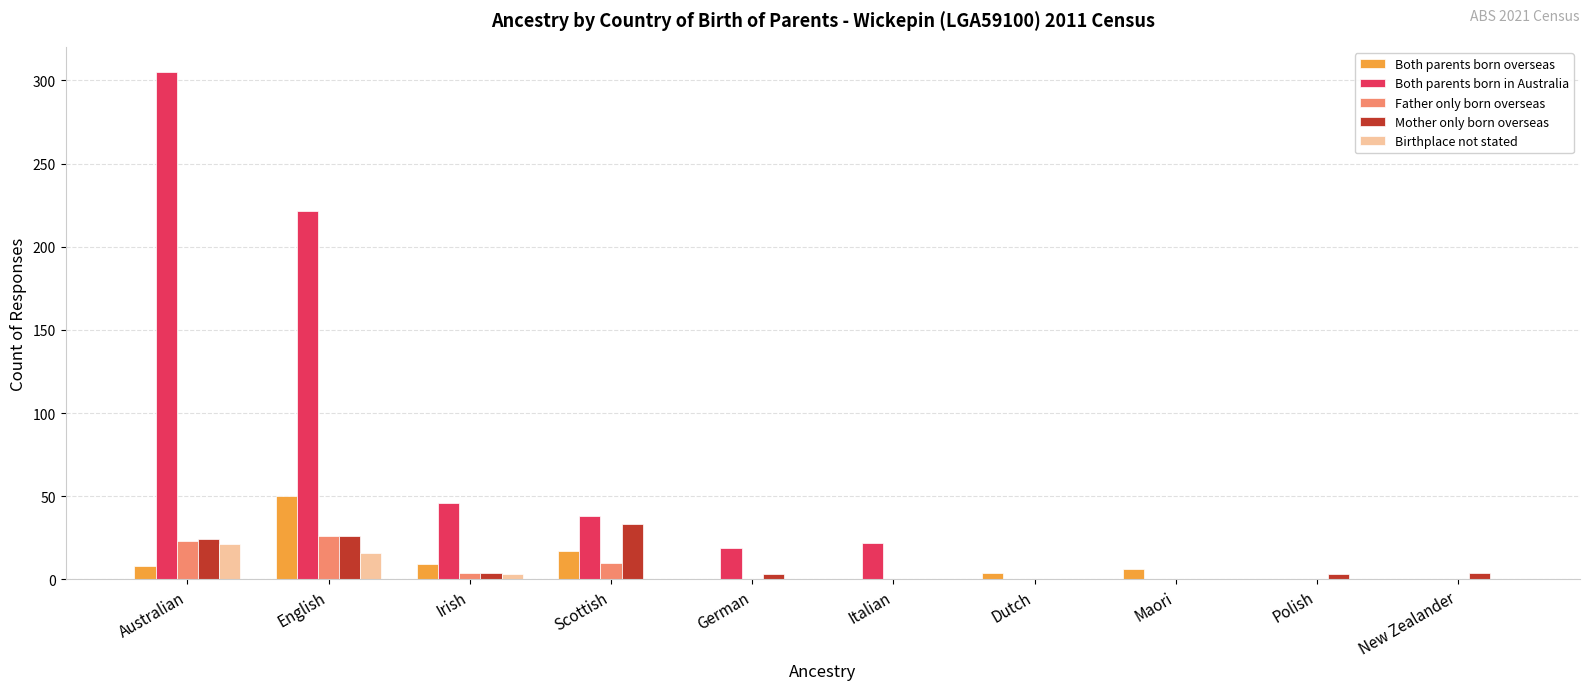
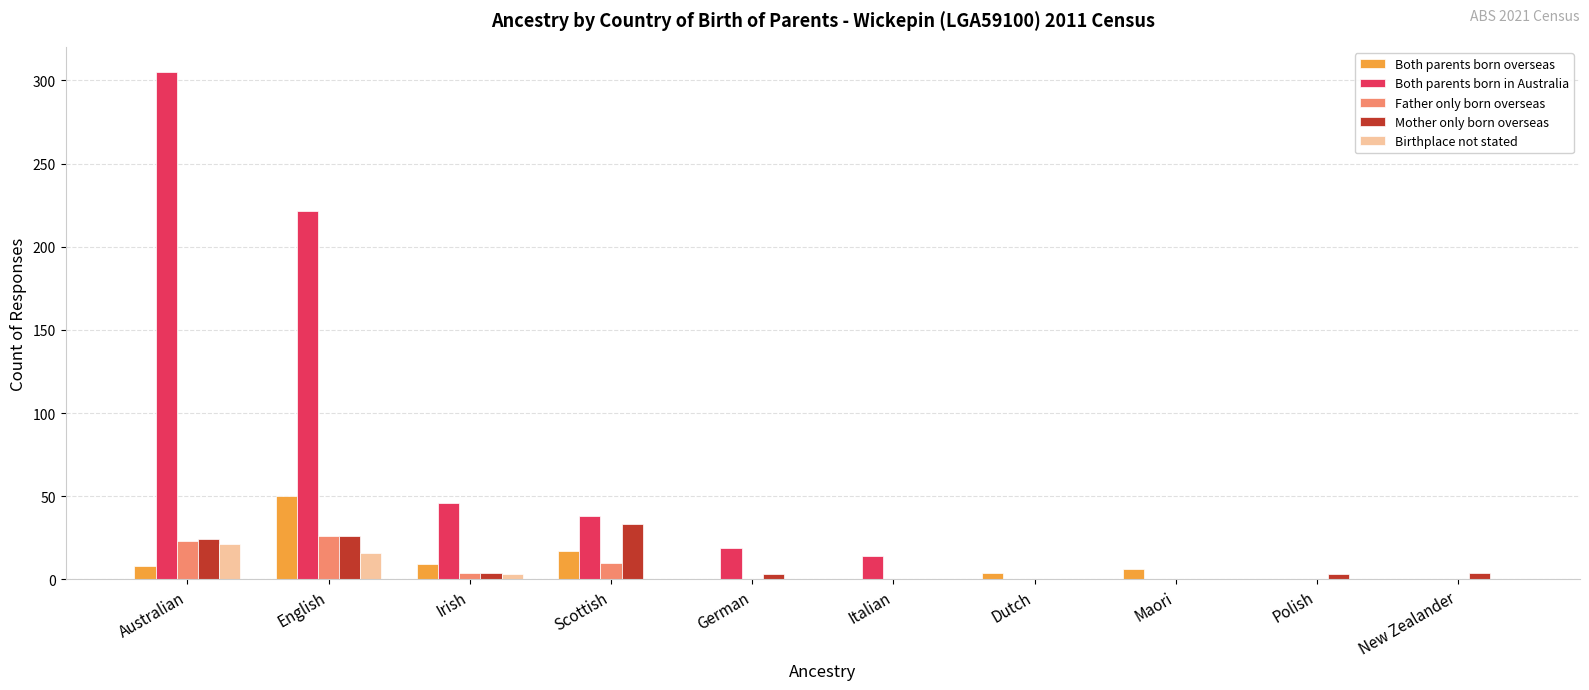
Both parents born in Australia, Italian: 22 -> 14
